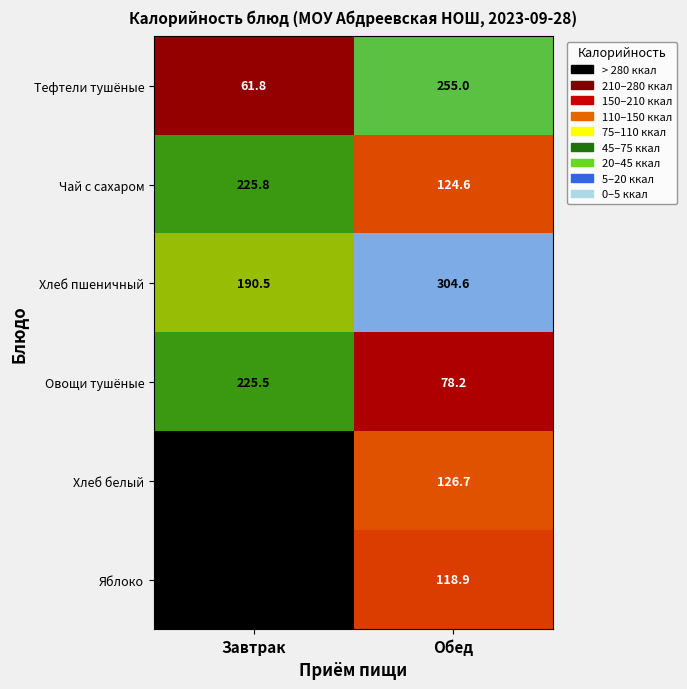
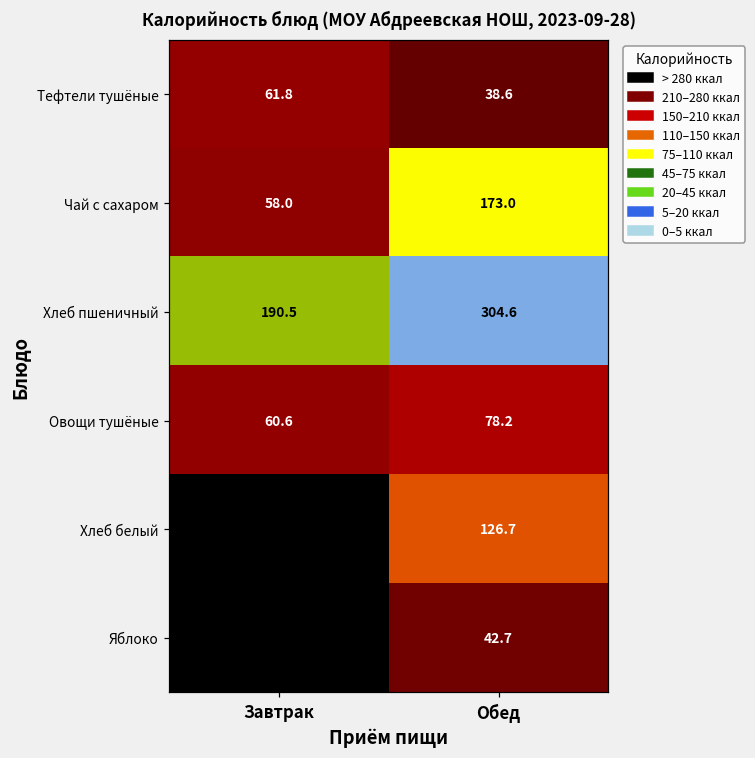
Тефтели тушёные, Обед: 255.0 -> 38.6
Чай с сахаром, Завтрак: 225.8 -> 58.0
Чай с сахаром, Обед: 124.6 -> 173.0
Овощи тушёные, Завтрак: 225.5 -> 60.6
Яблоко, Обед: 118.9 -> 42.7
